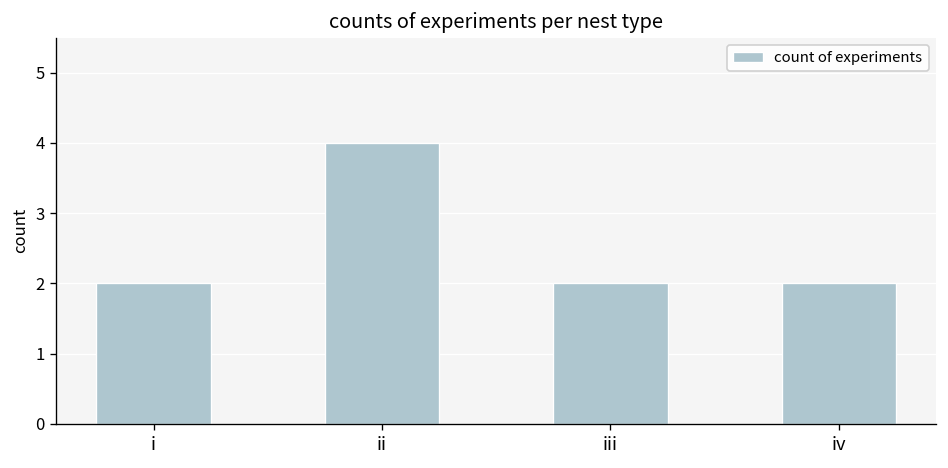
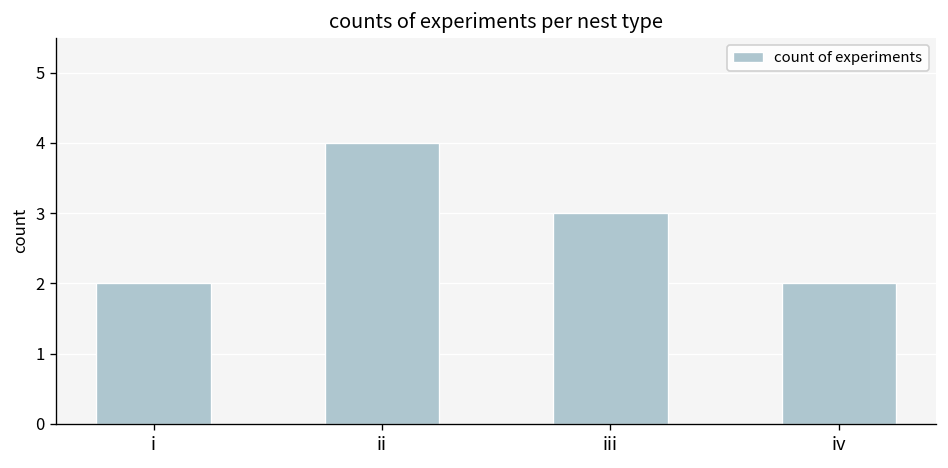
iii: 2 -> 3
